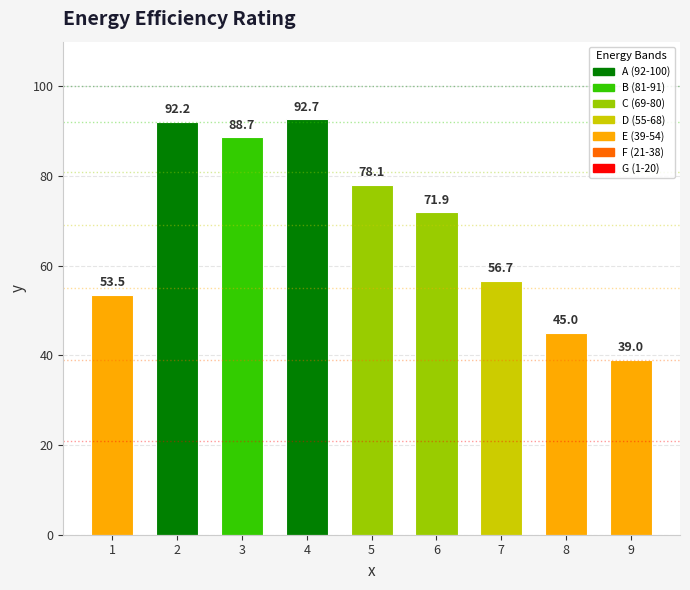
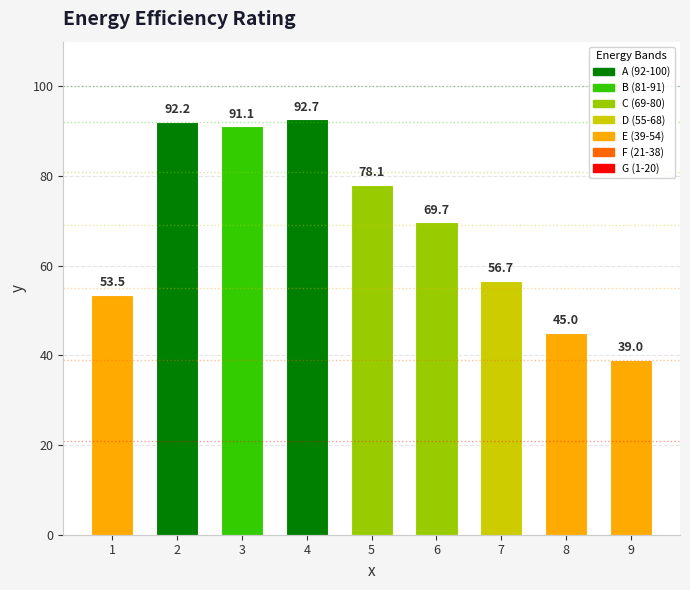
3: 88.7 -> 91.1
6: 71.9 -> 69.7
